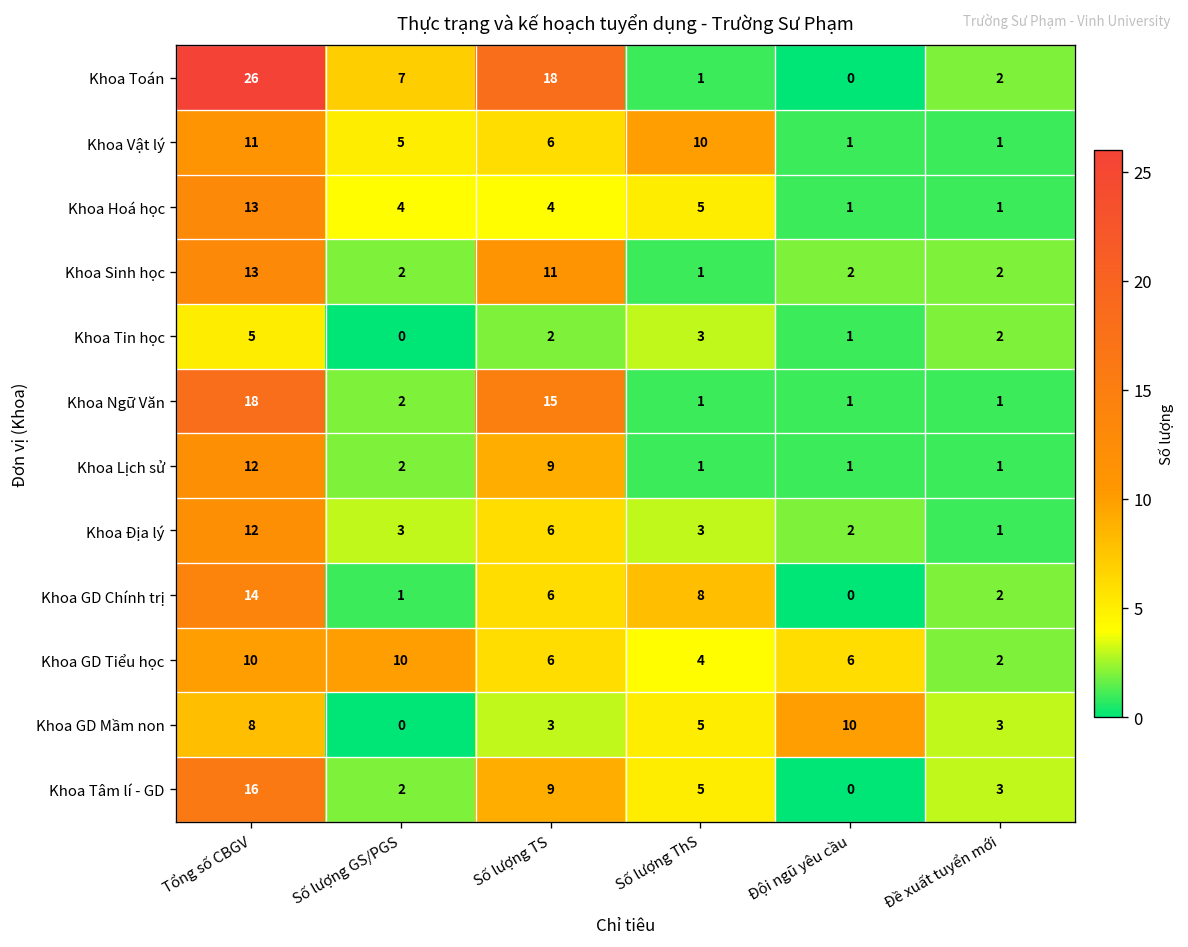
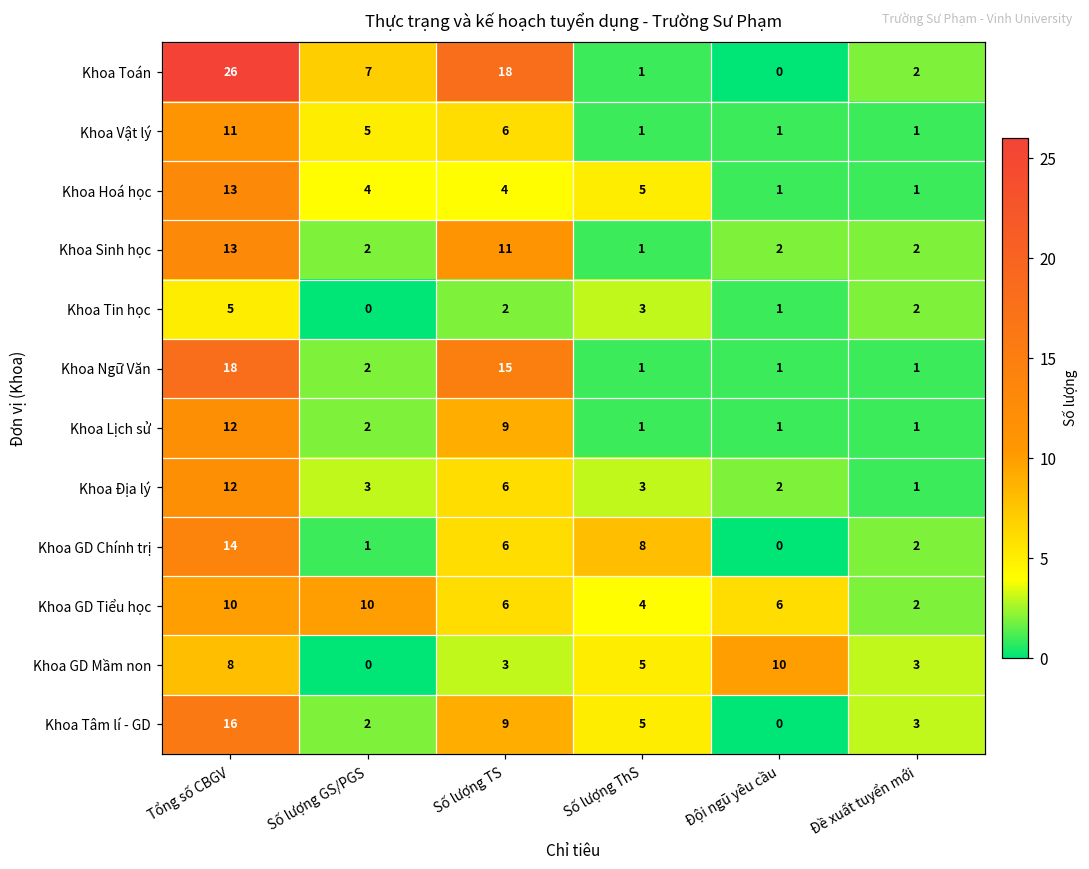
Khoa Vật lý, Số lượng ThS: 10 -> 1
